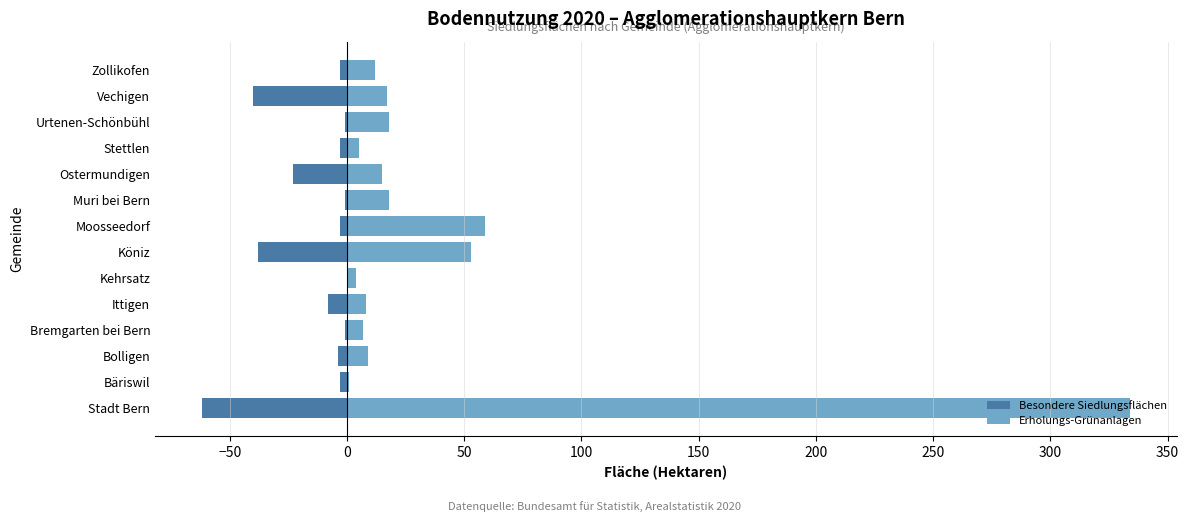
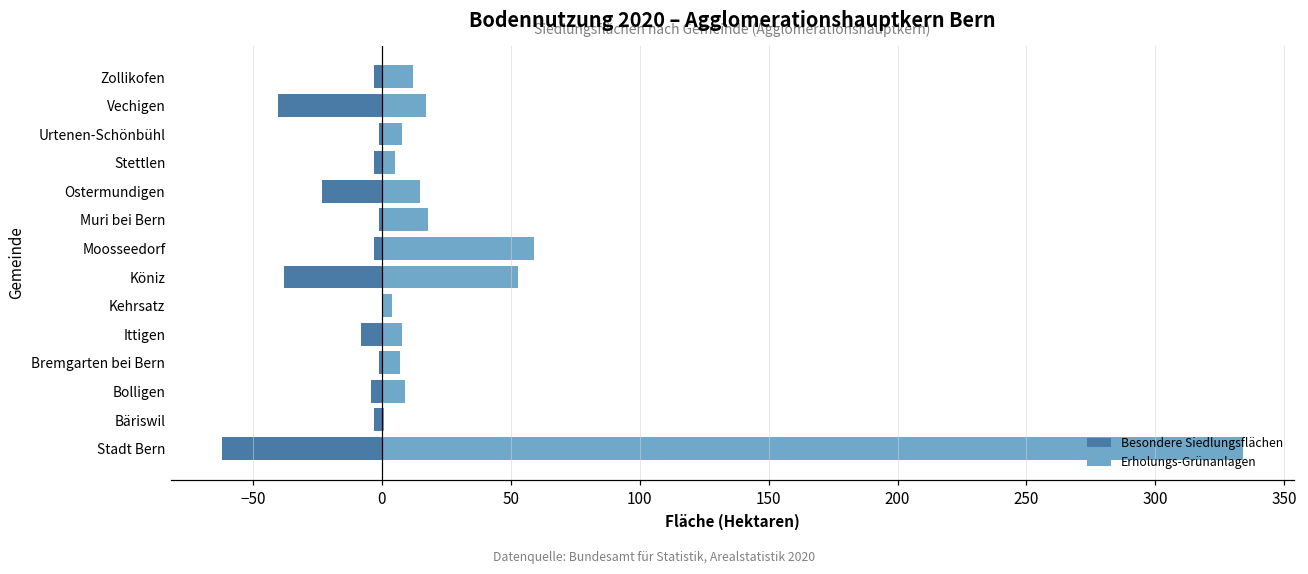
Erholungs-Grünanlagen, Urtenen-Schönbühl: 18 -> 8
